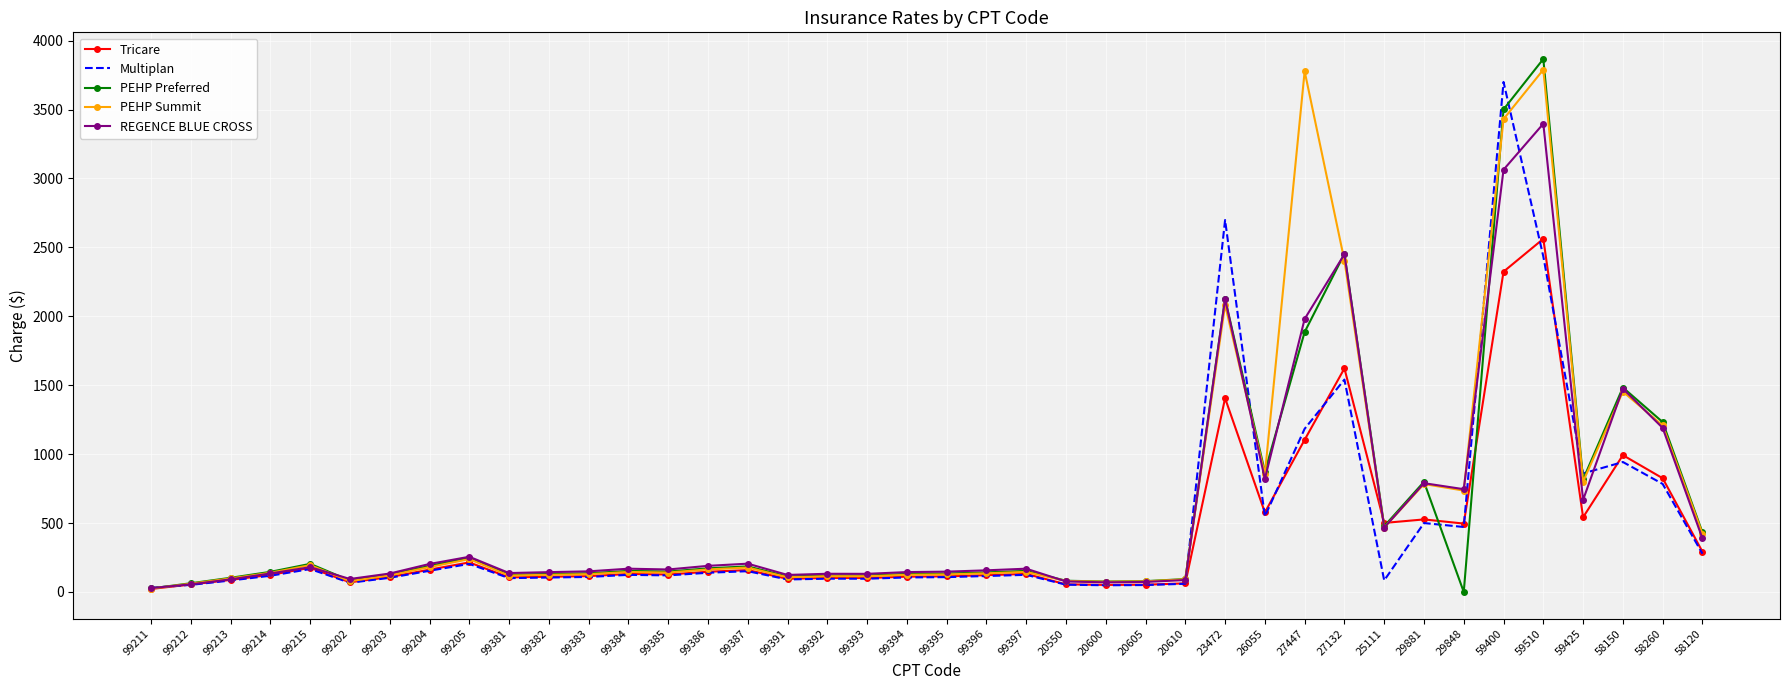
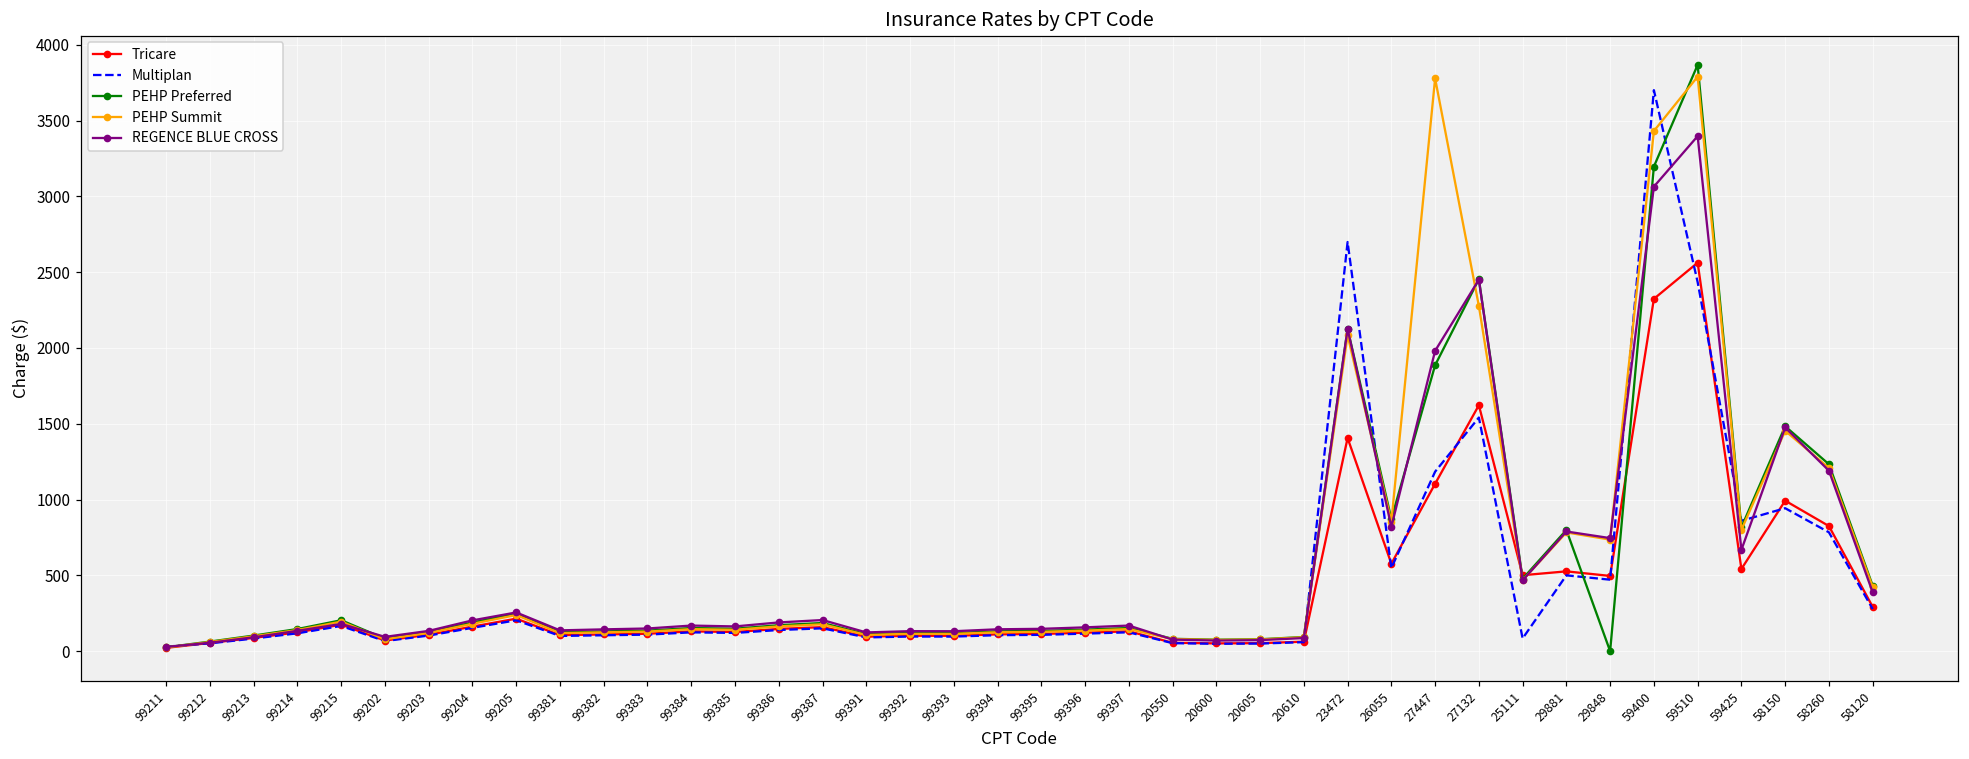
PEHP Summit, 27132: 2400 -> 2280
PEHP Preferred, 59400: 3500 -> 3200
